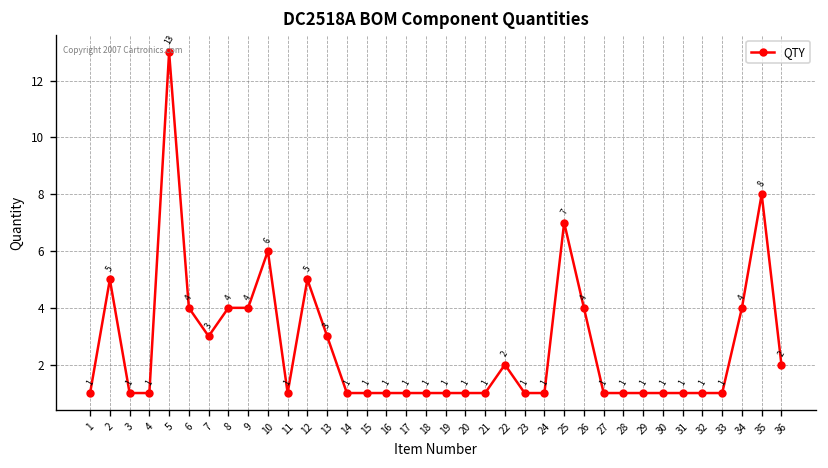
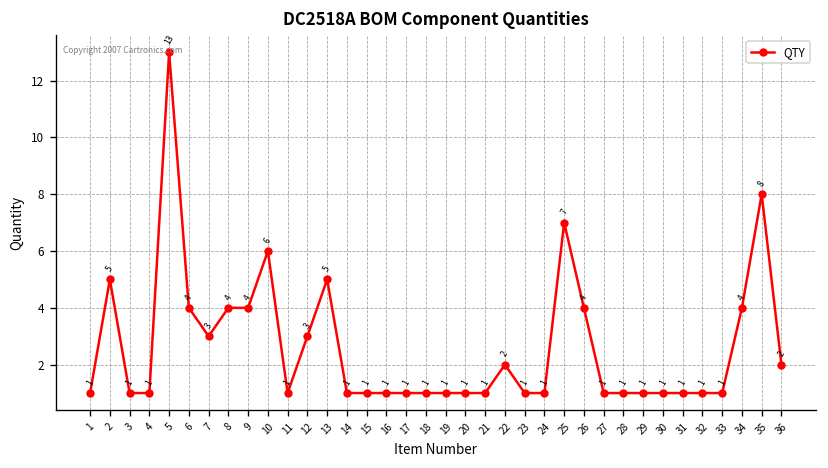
12: 5 -> 3
13: 3 -> 5
